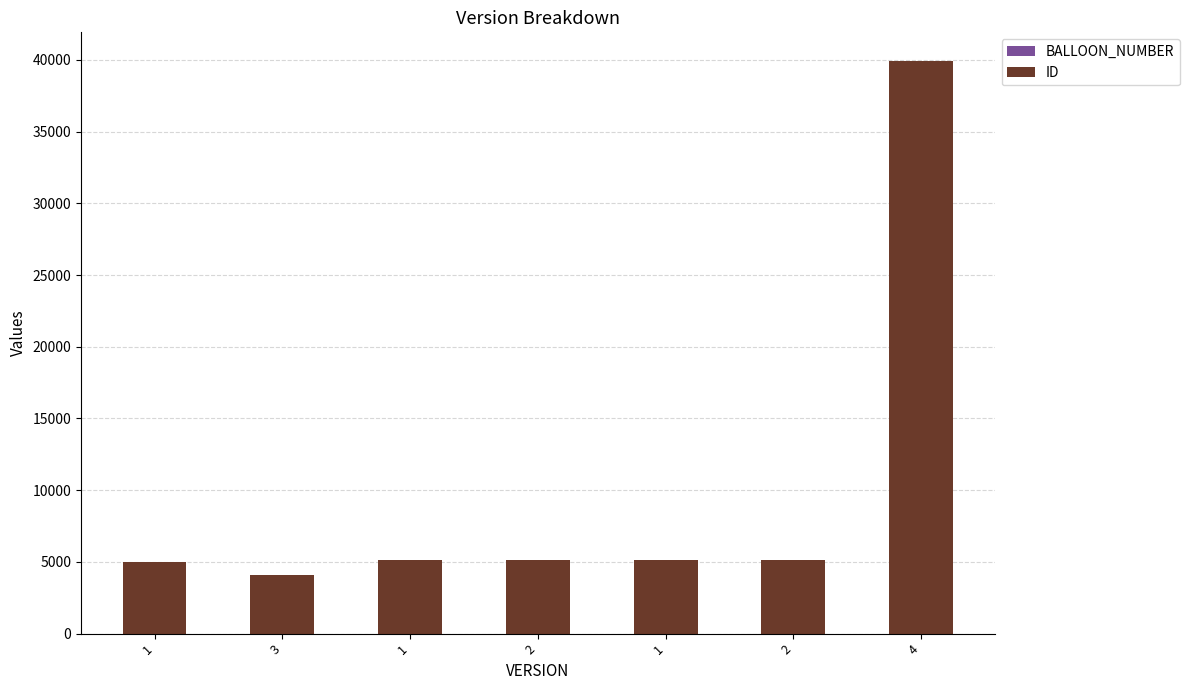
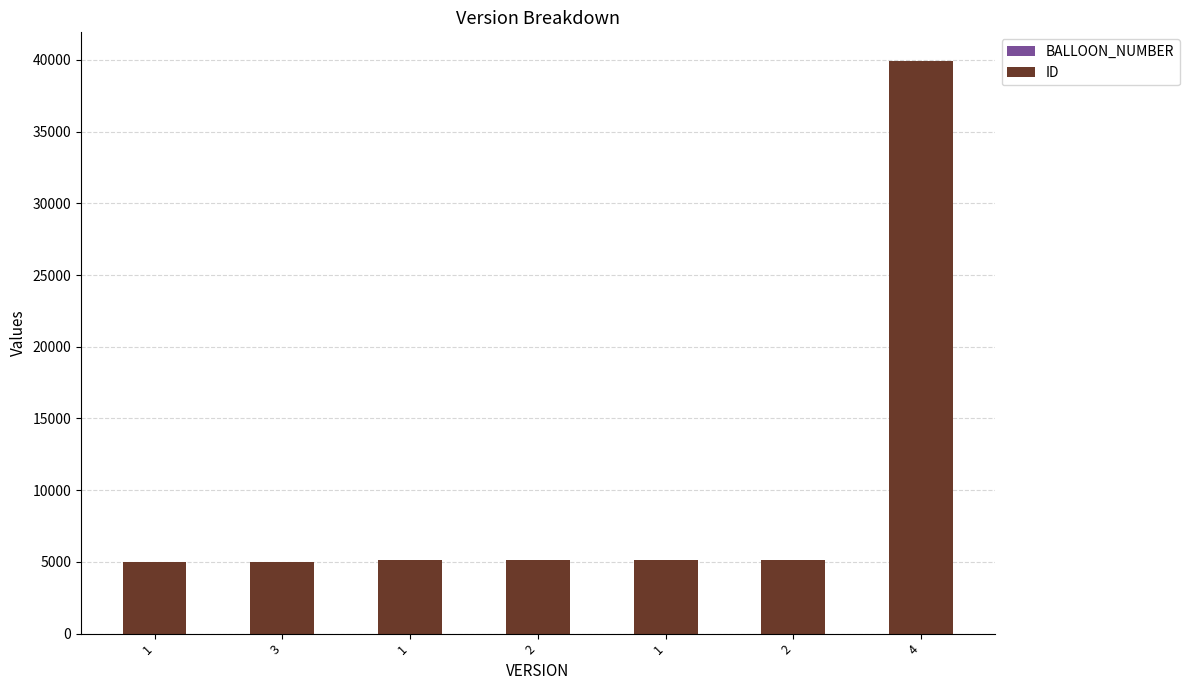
ID, 3: 4100 -> 5000
